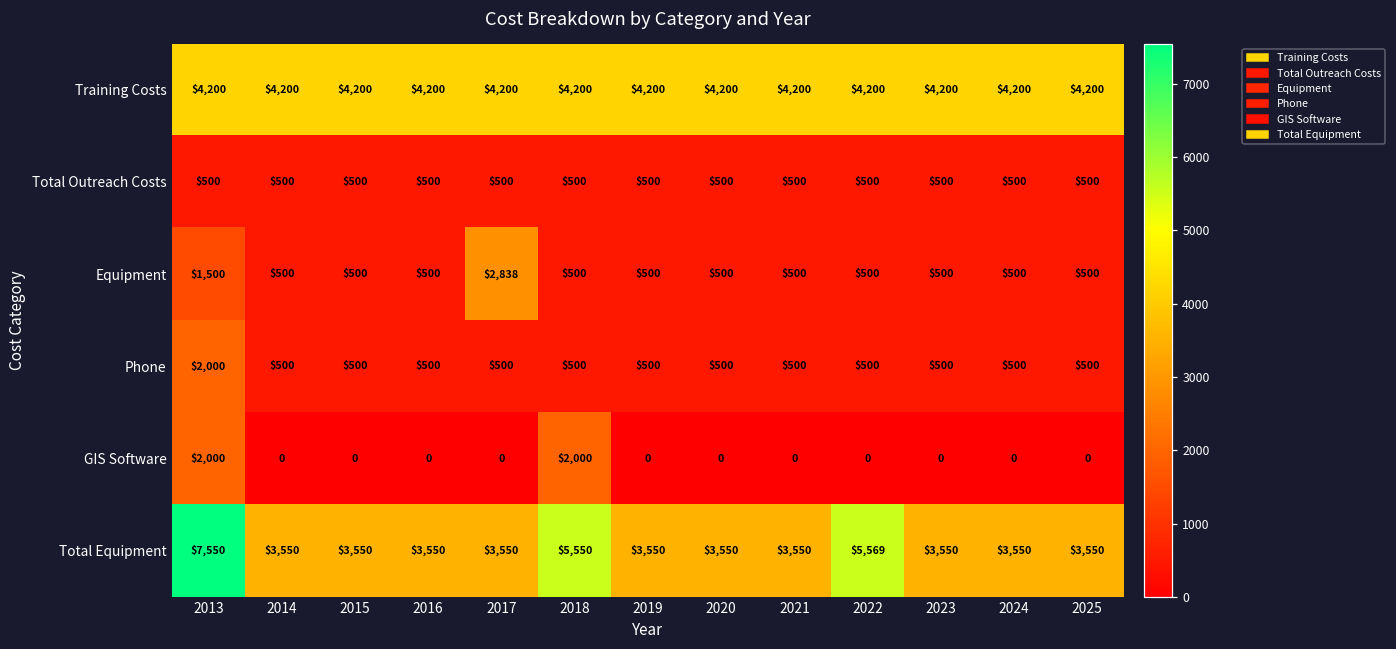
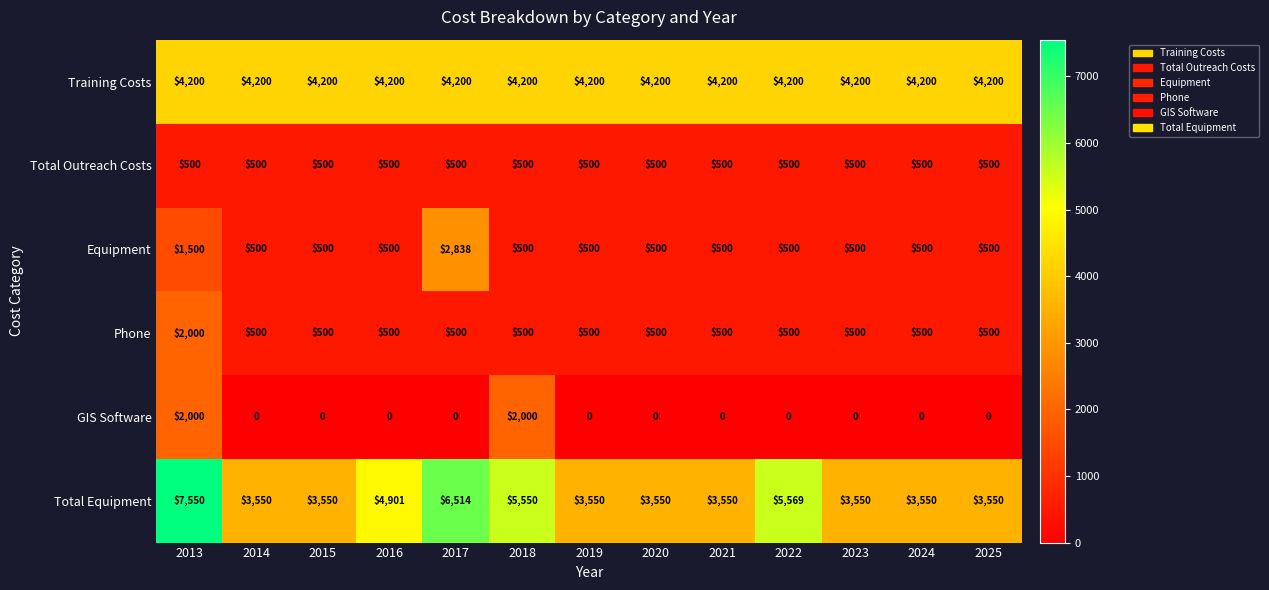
Total Equipment, 2016: $3,550 -> $4,901
Total Equipment, 2017: $3,550 -> $6,514
